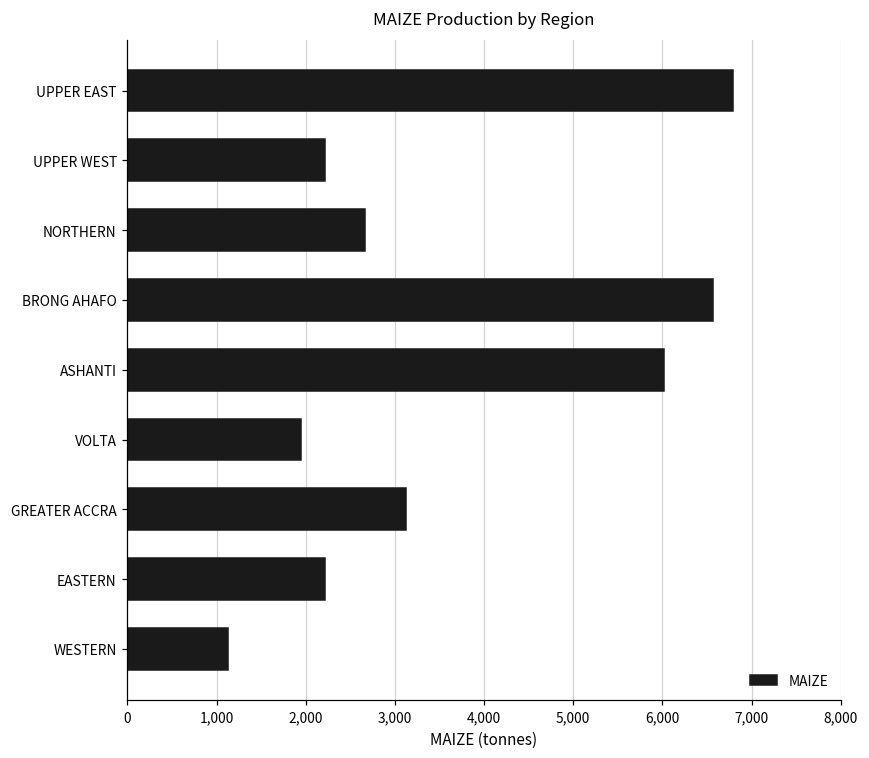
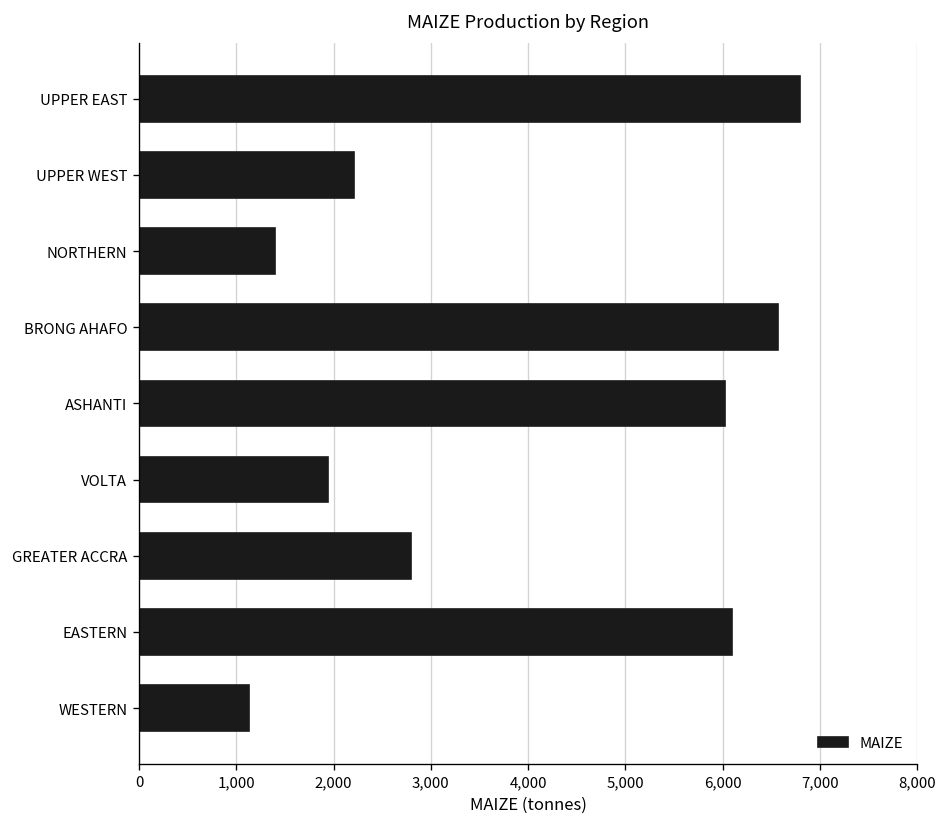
NORTHERN: 2,700 -> 1,400
GREATER ACCRA: 3,100 -> 2,800
EASTERN: 2,200 -> 6,100
